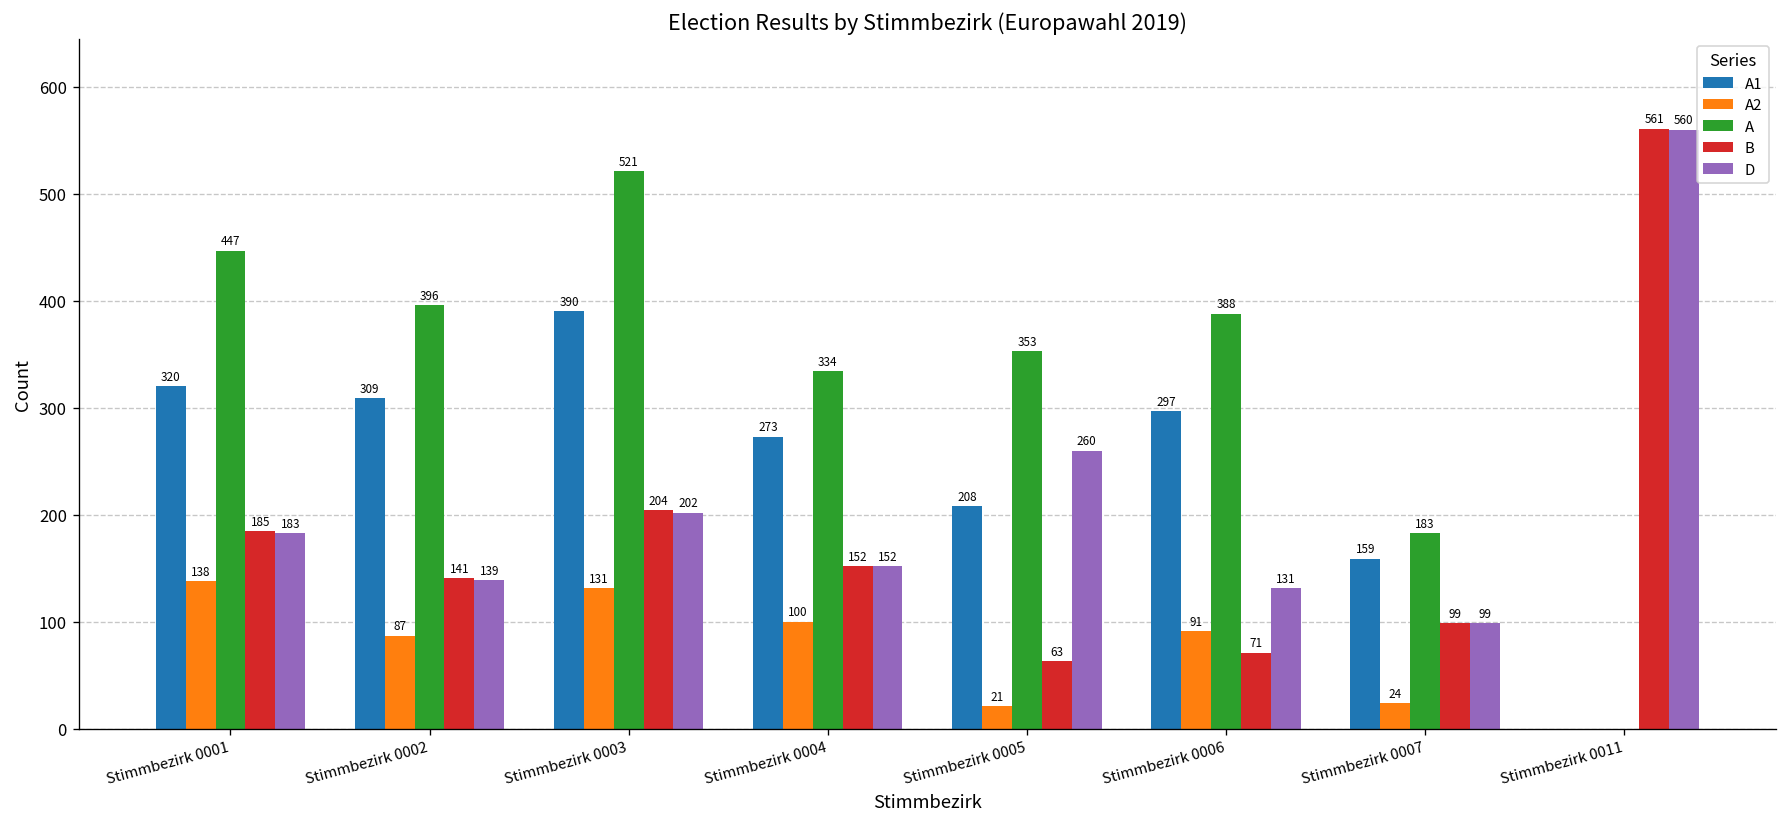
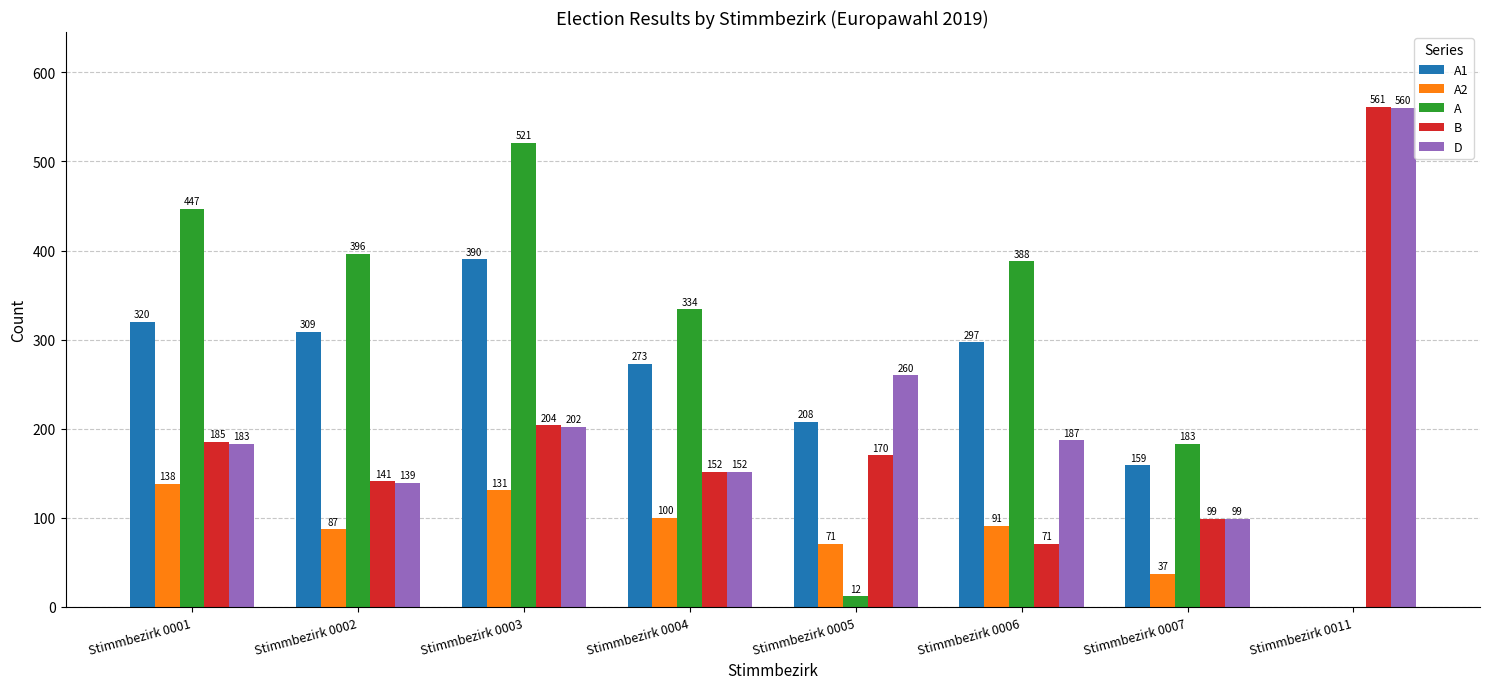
A2, Stimmbezirk 0005: 21 -> 71
A, Stimmbezirk 0005: 353 -> 12
B, Stimmbezirk 0005: 63 -> 170
D, Stimmbezirk 0006: 131 -> 187
A2, Stimmbezirk 0007: 24 -> 37
